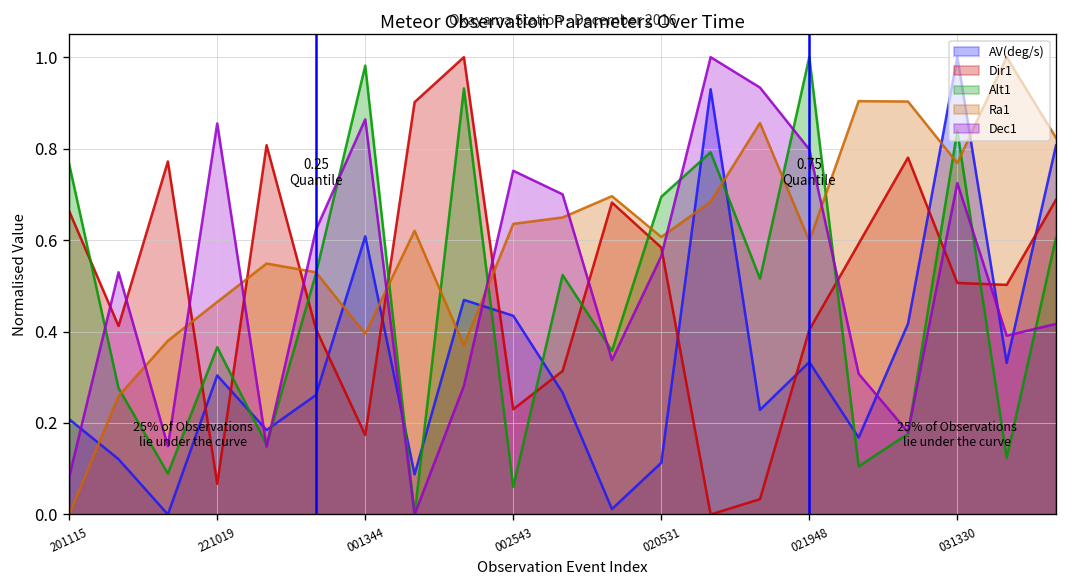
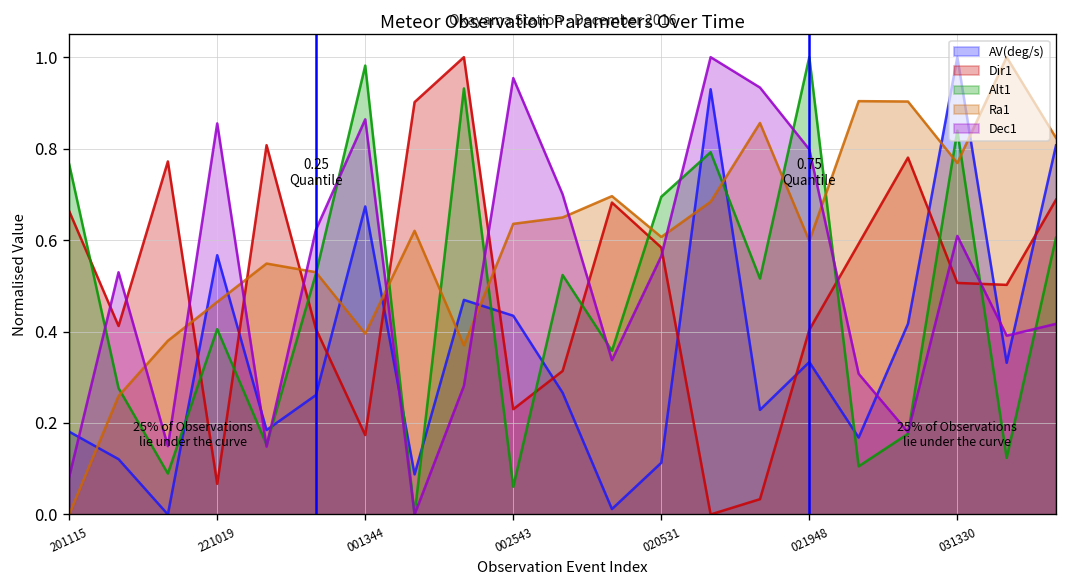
AV(deg/s), 201115: 0.21 -> 0.18
AV(deg/s), 221019: 0.30 -> 0.57
Alt1, 221019: 0.37 -> 0.41
AV(deg/s), 001344: 0.61 -> 0.67
Dec1, 002543: 0.75 -> 0.95
Dec1, 031330: 0.72 -> 0.61
